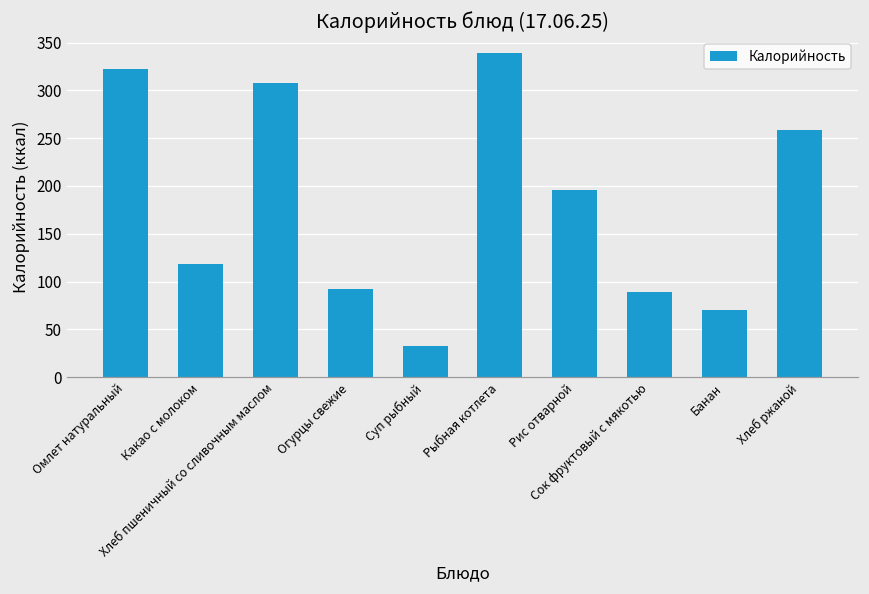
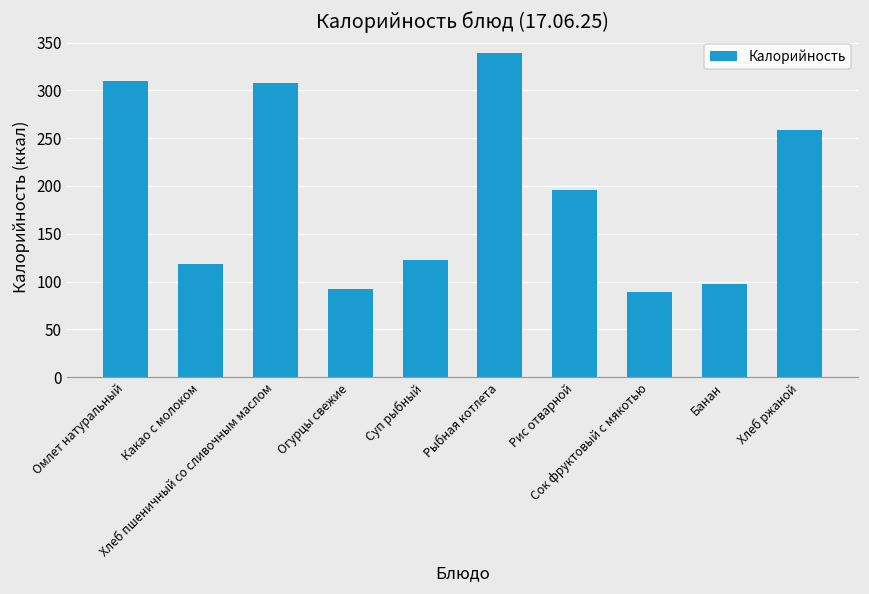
Омлет натуральный: 320 -> 310
Суп рыбный: 30 -> 120
Банан: 70 -> 100
